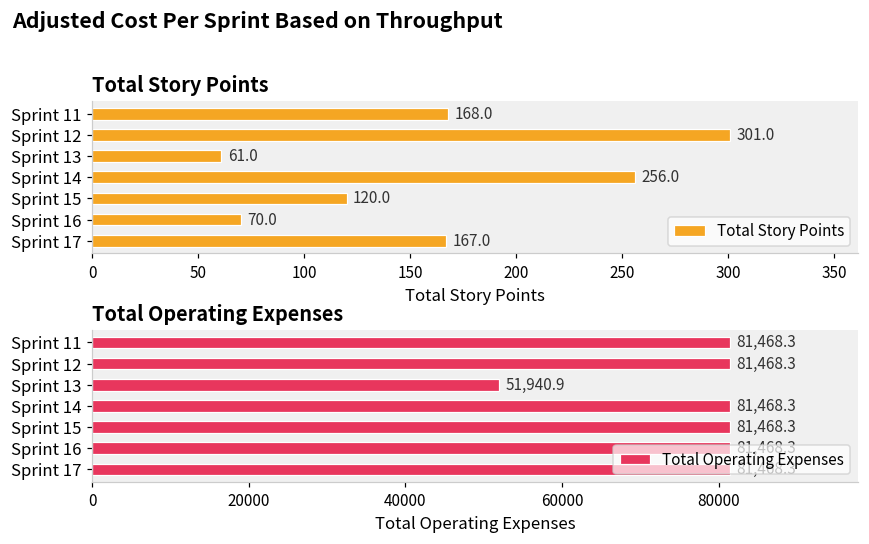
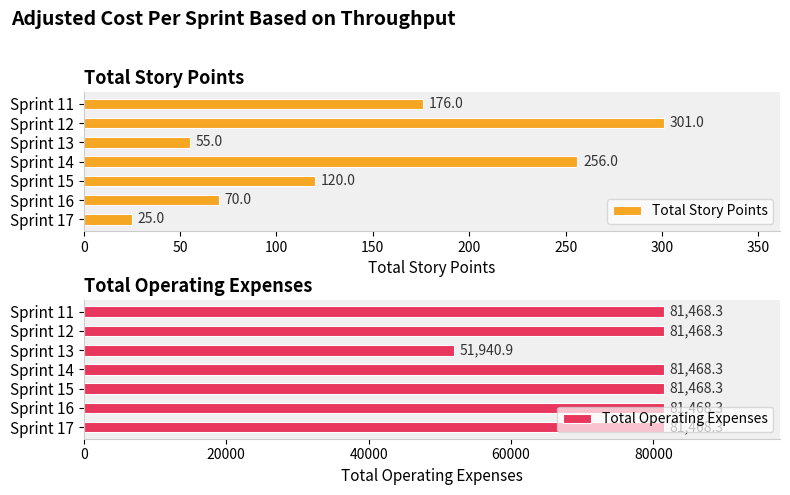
Total Story Points, Sprint 11: 168.0 -> 176.0
Total Story Points, Sprint 13: 61.0 -> 55.0
Total Story Points, Sprint 17: 167.0 -> 25.0
